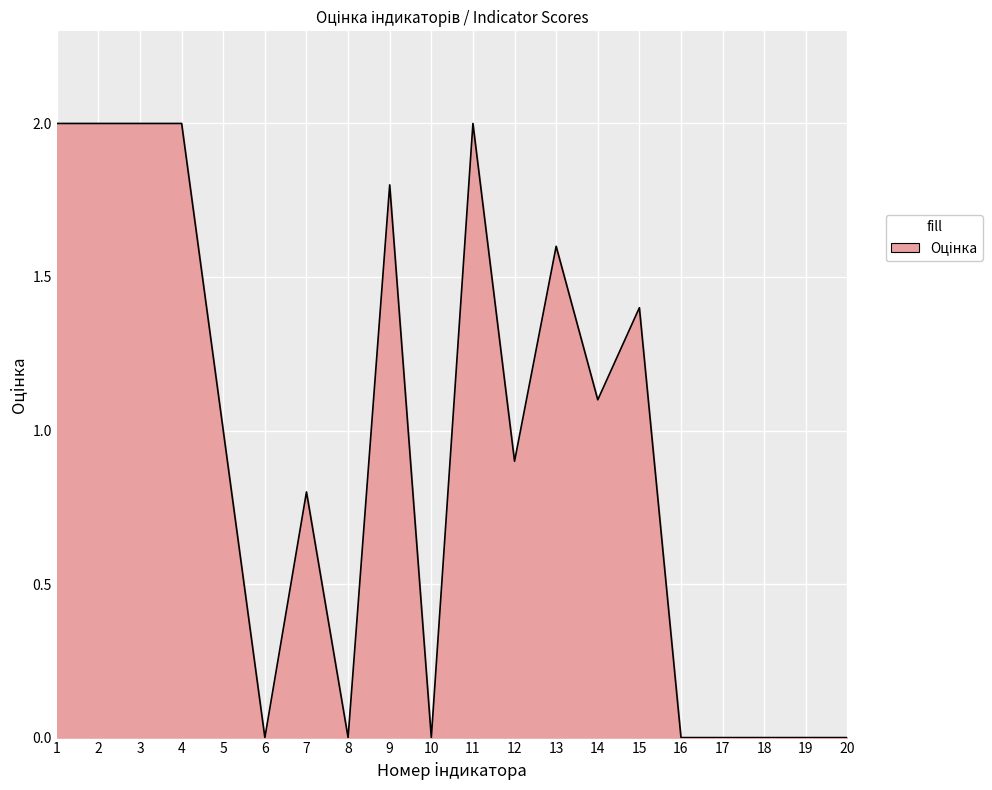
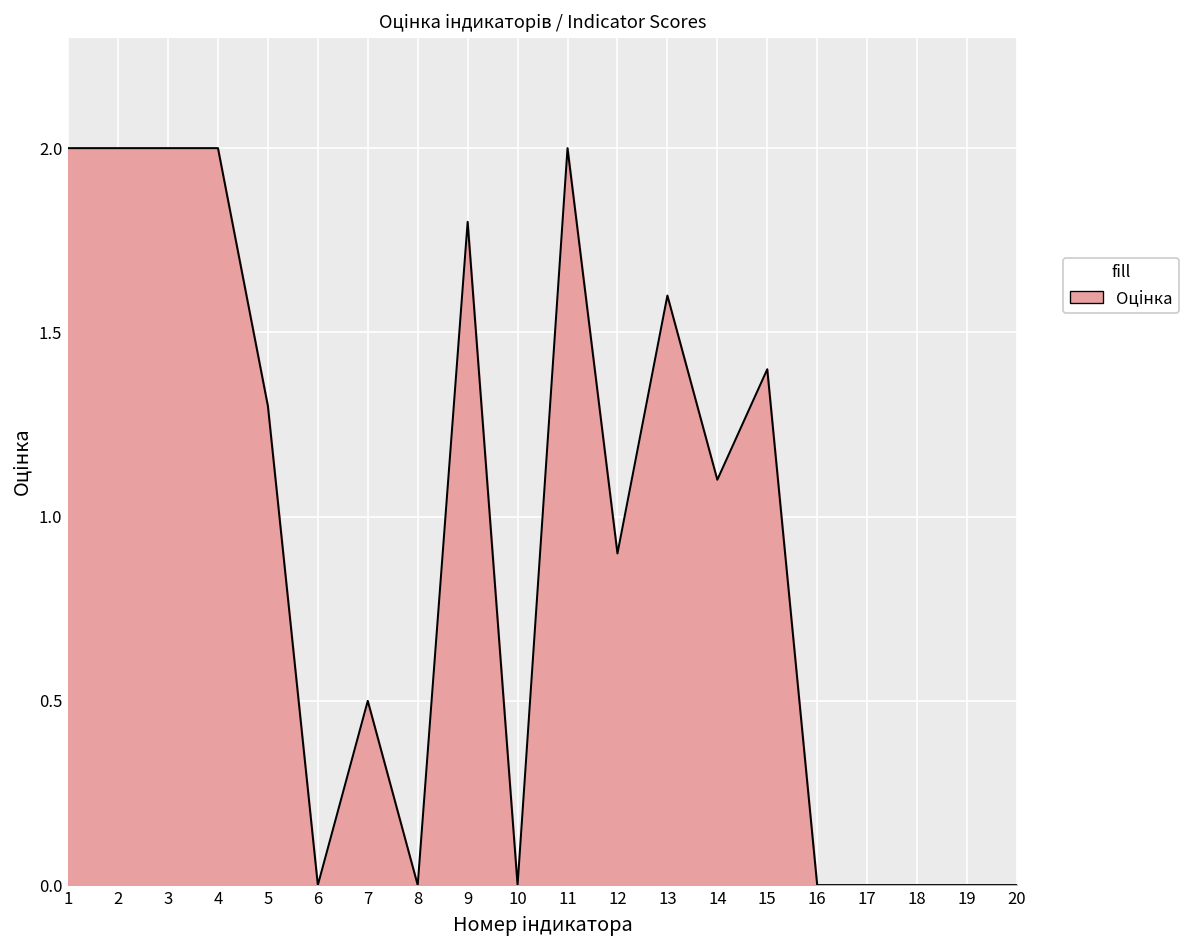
5: 1.0 -> 1.3
7: 0.8 -> 0.5
